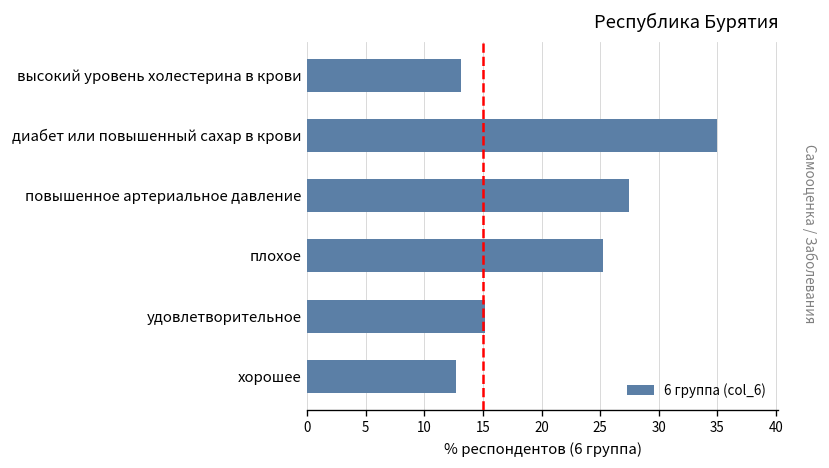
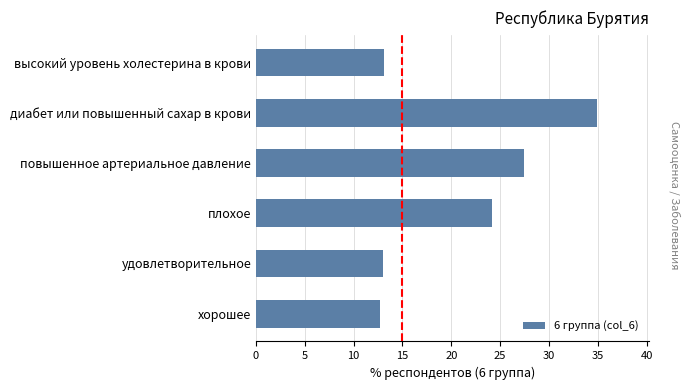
плохое: 25 -> 24
удовлетворительное: 15 -> 13
